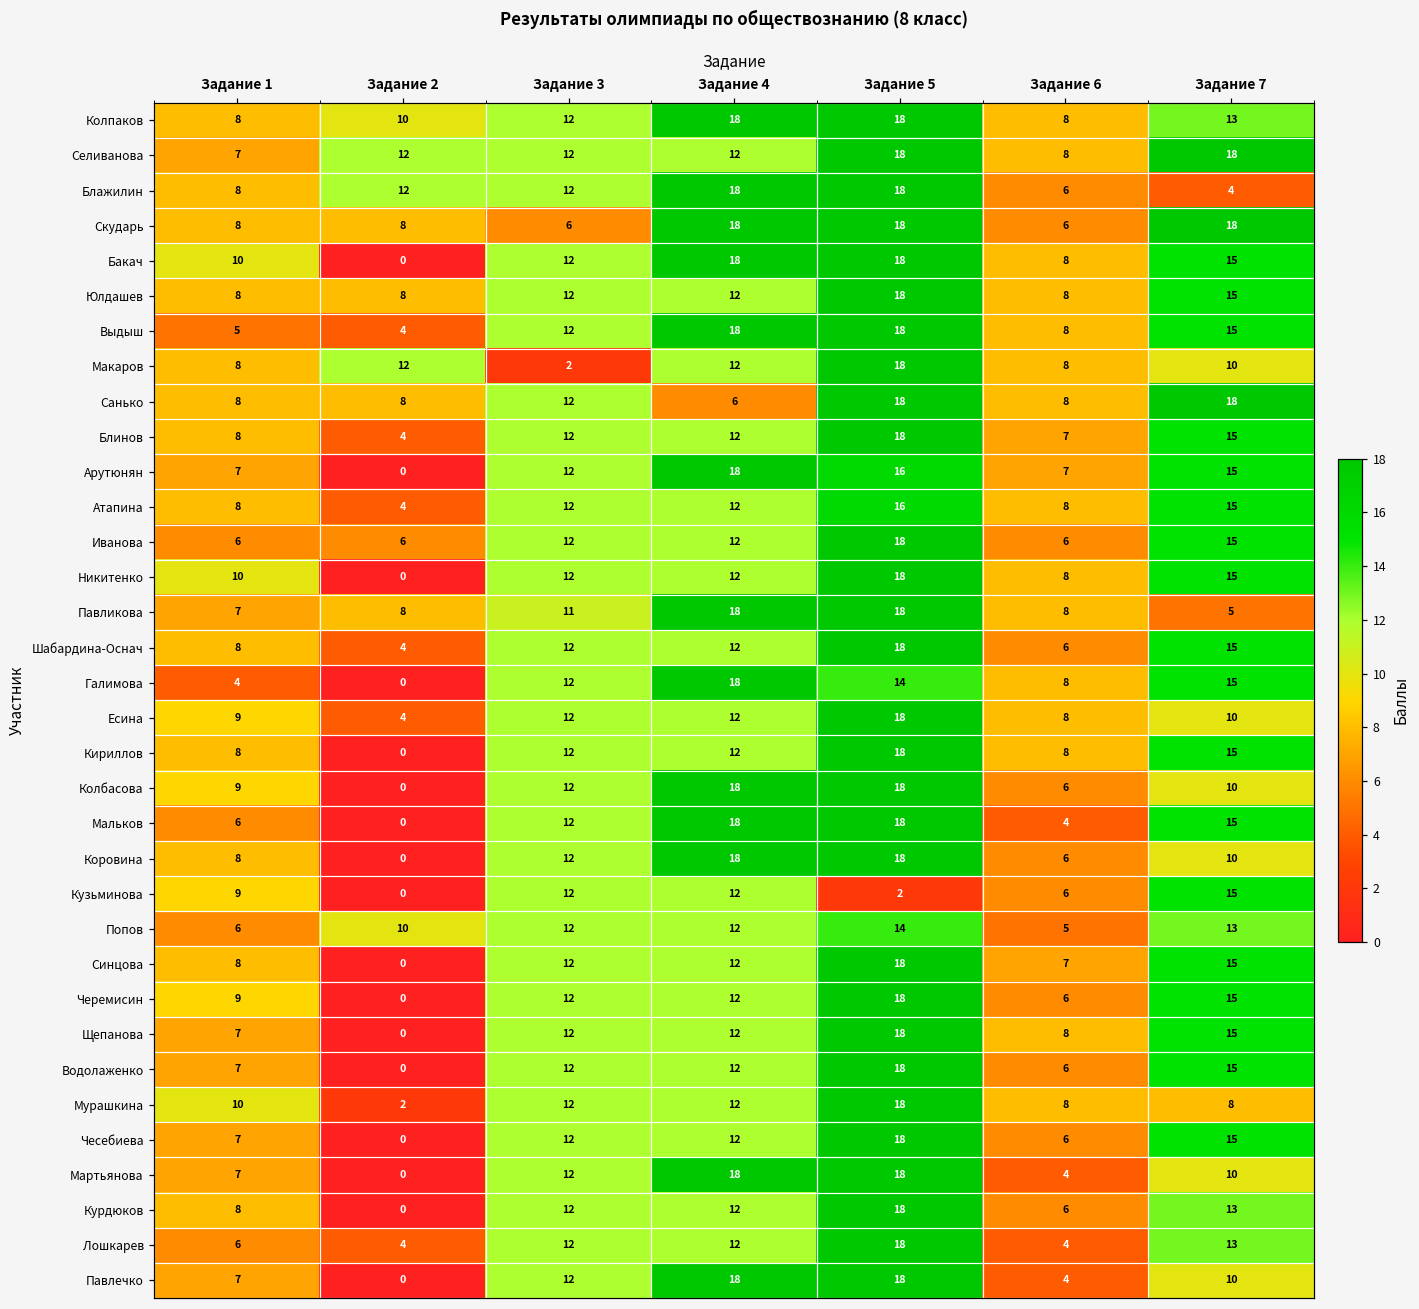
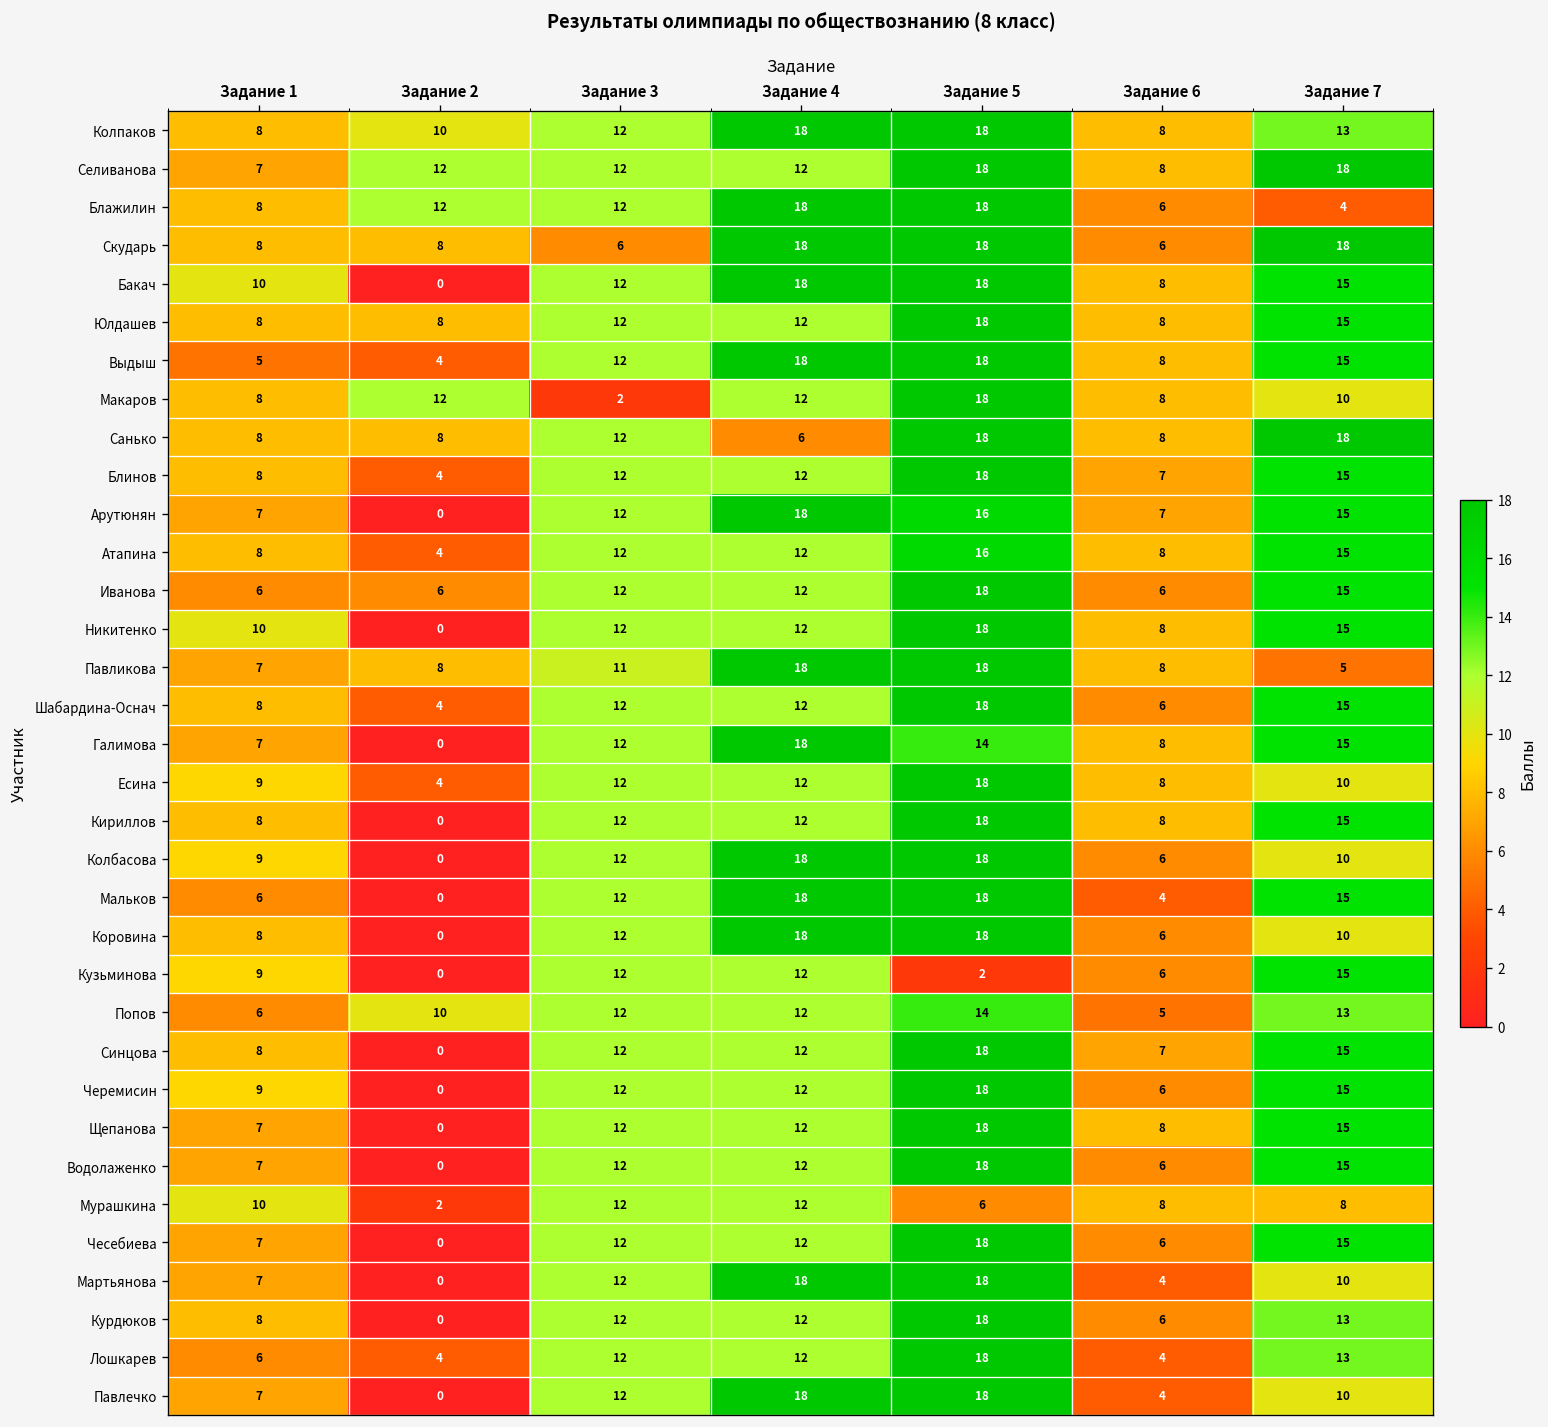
Галимова, Задание 1: 4 -> 7
Мурашкина, Задание 5: 18 -> 6
